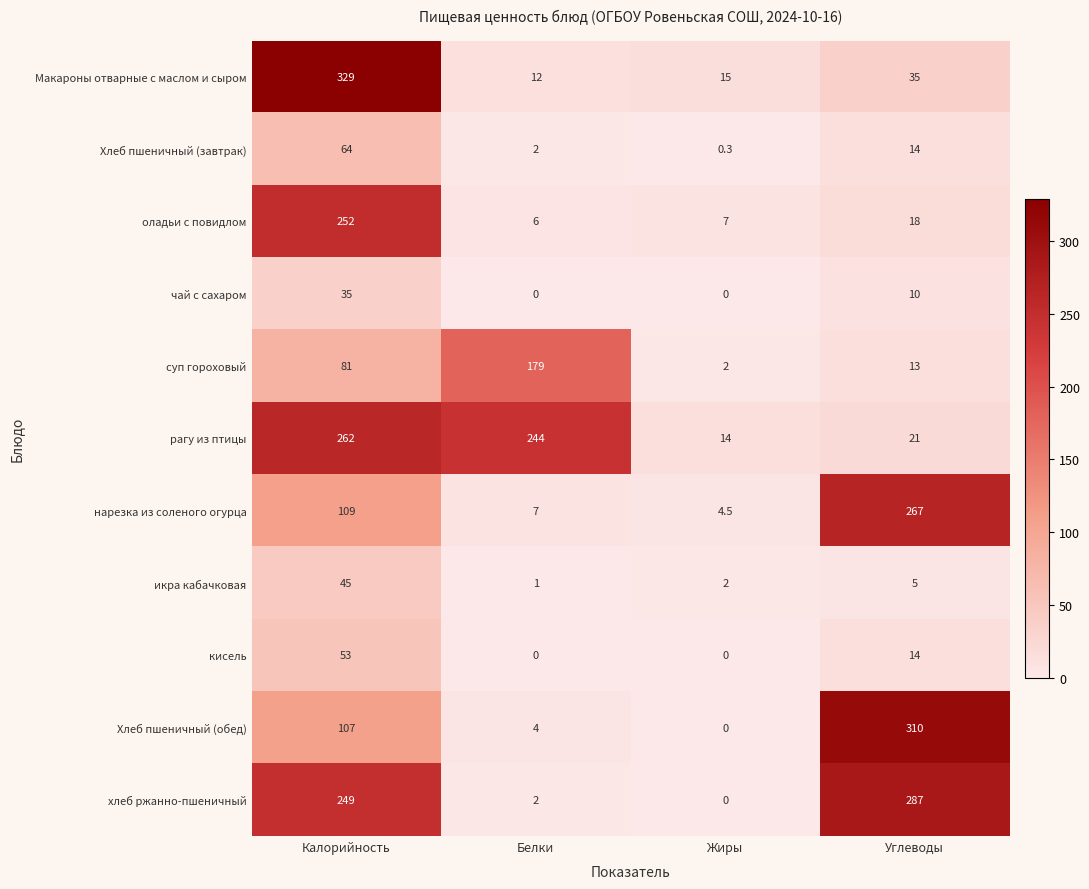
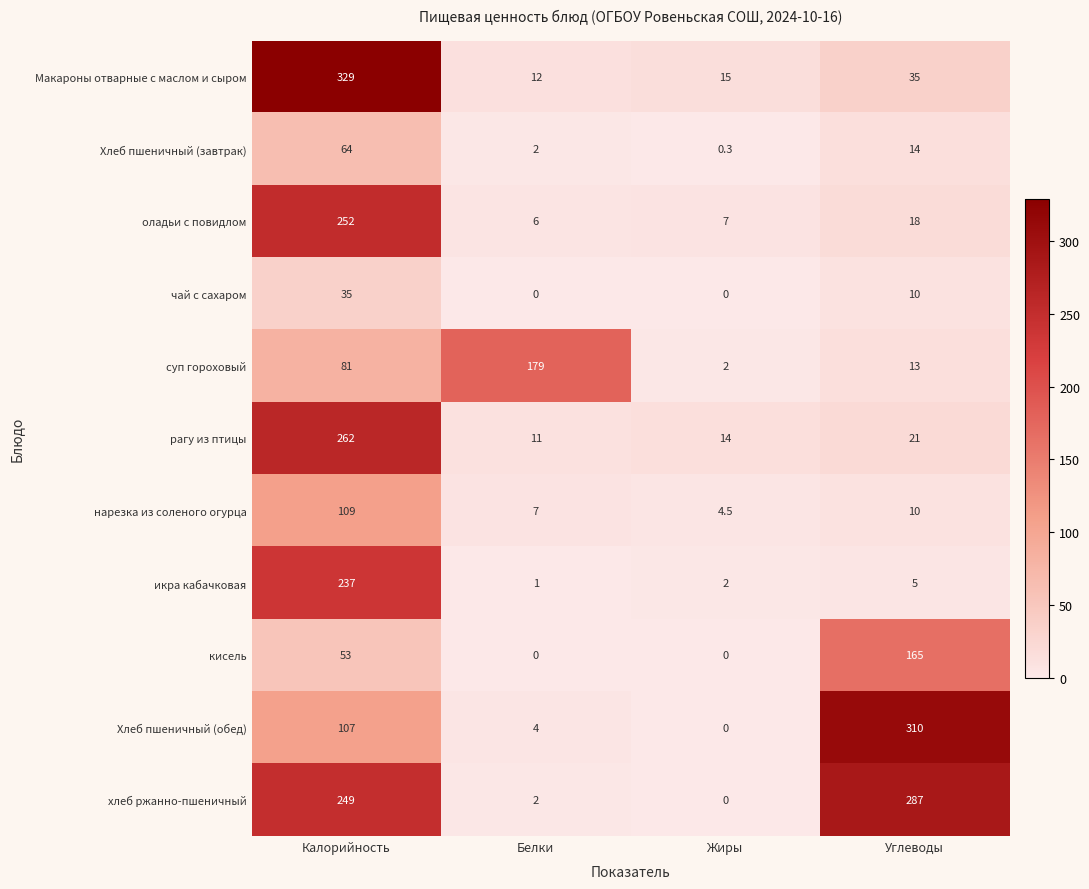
рагу из птицы, Белки: 244 -> 11
нарезка из соленого огурца, Углеводы: 267 -> 10
икра кабачковая, Калорийность: 45 -> 237
кисель, Углеводы: 14 -> 165
